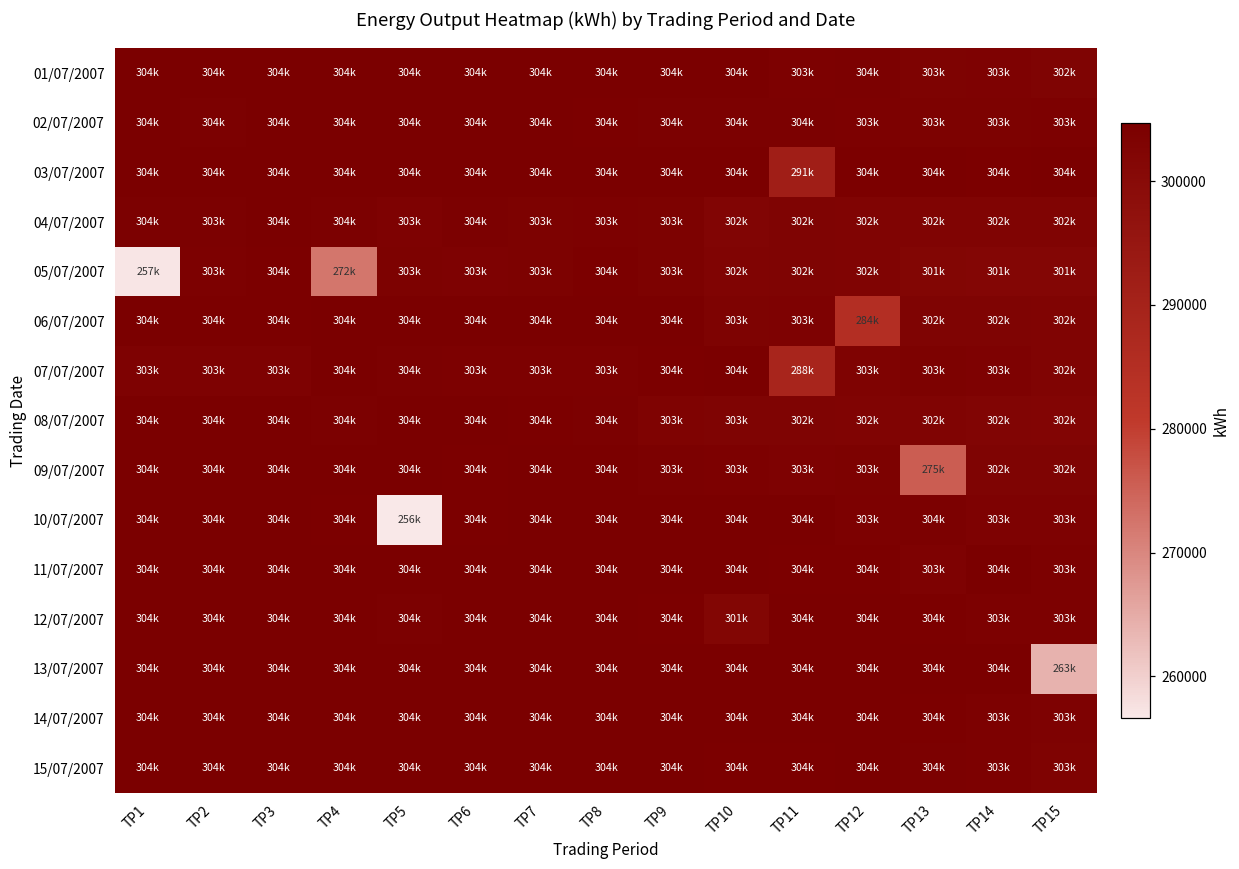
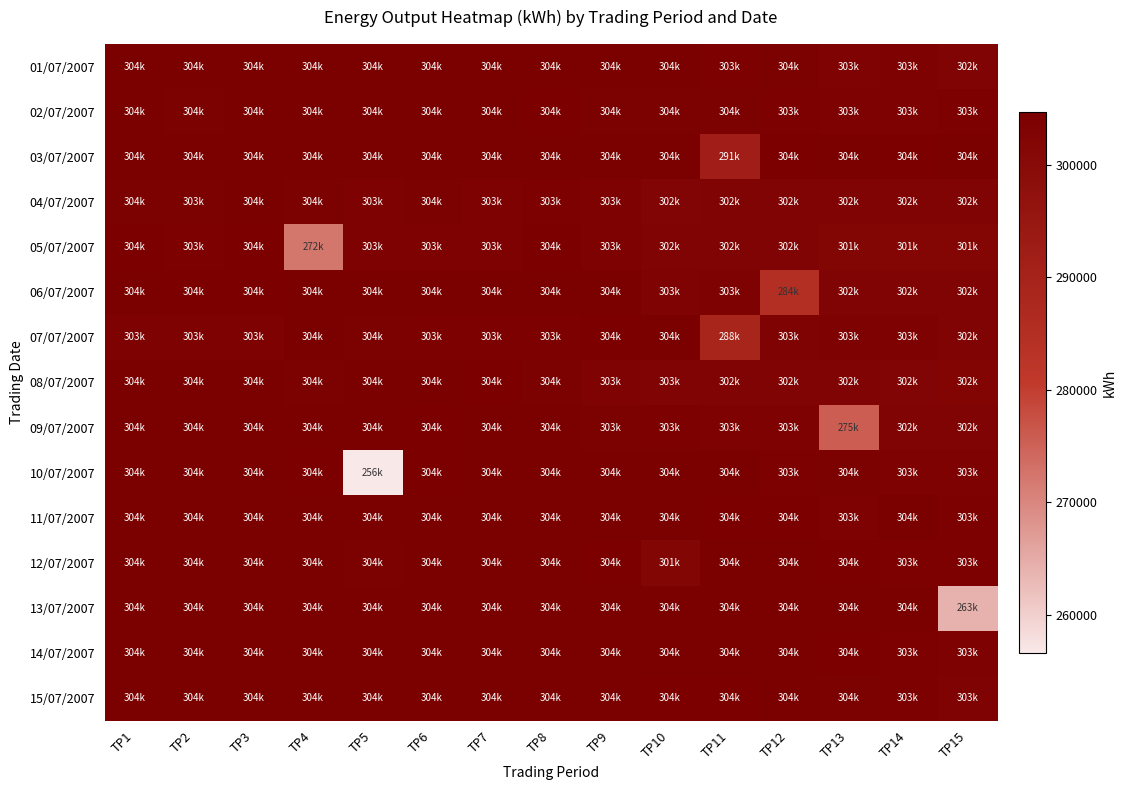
05/07/2007, TP1: 257k -> 304k
